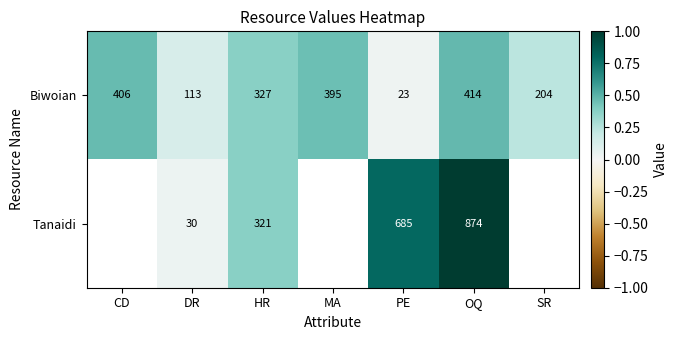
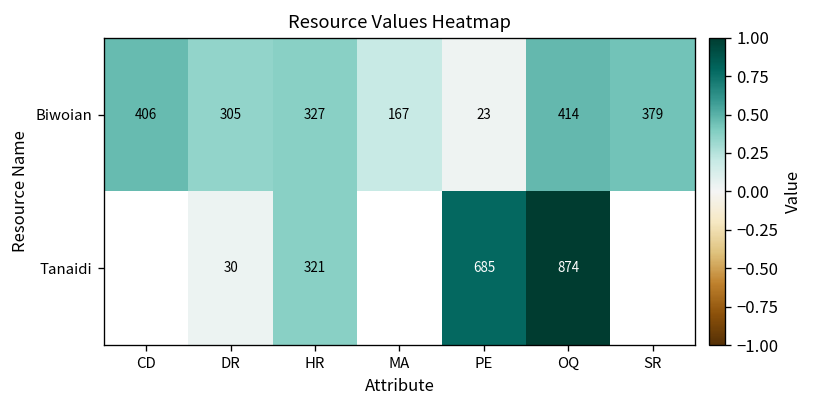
Biwoian, DR: 113 -> 305
Biwoian, MA: 395 -> 167
Biwoian, SR: 204 -> 379
